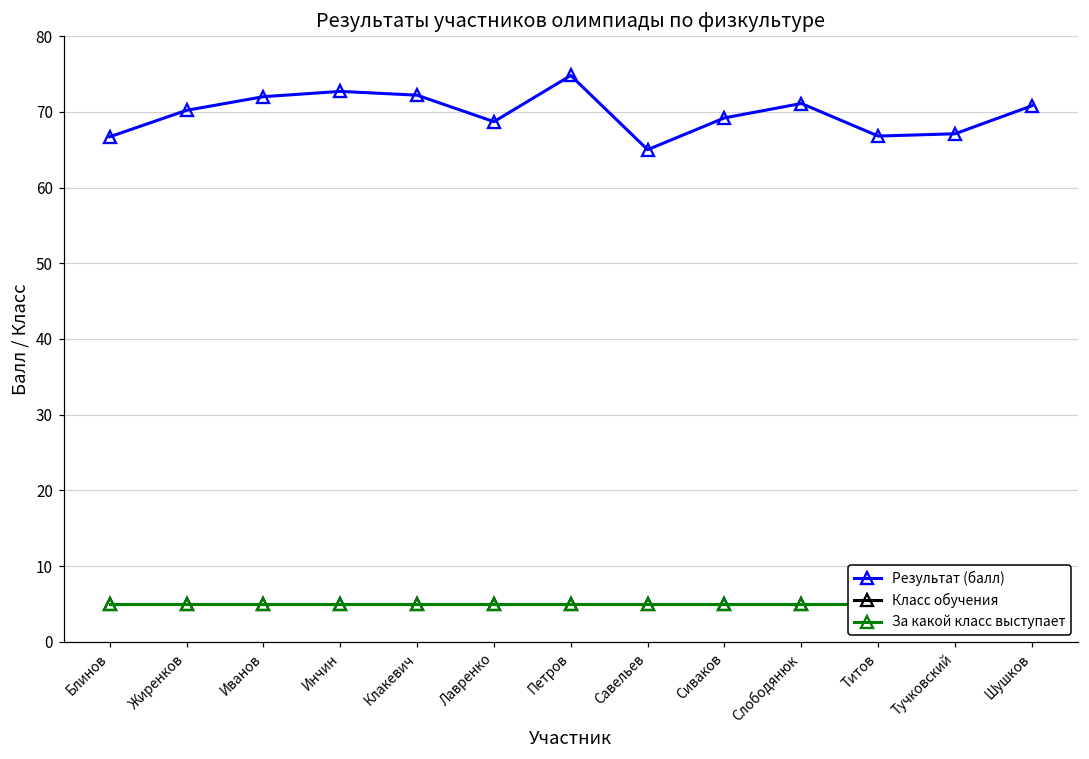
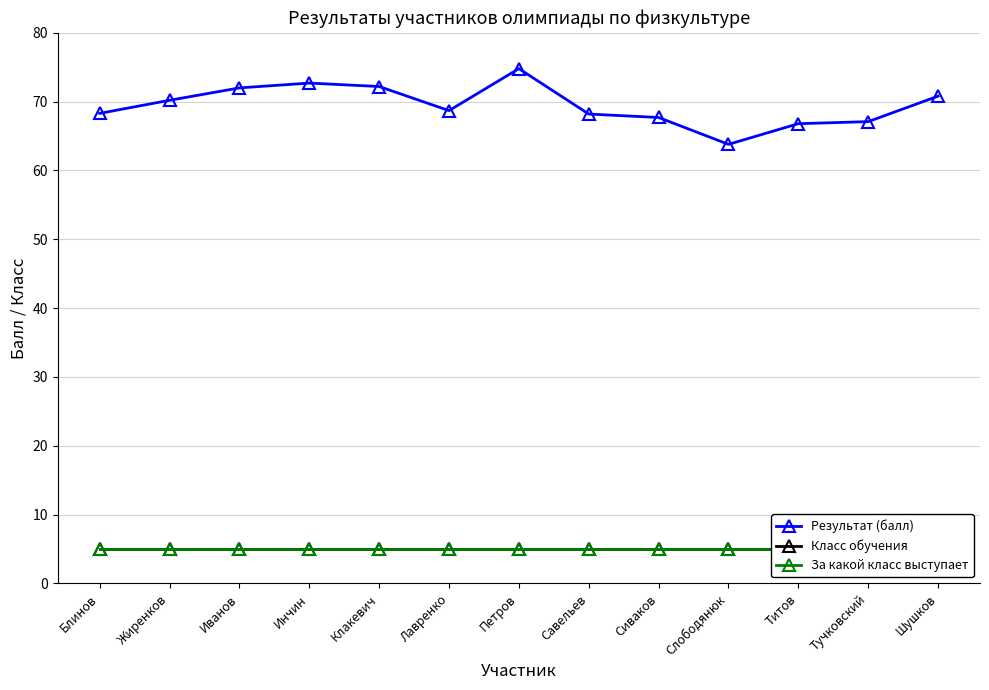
Результат (балл), Блинов: 67 -> 68
Результат (балл), Савельев: 65 -> 68
Результат (балл), Сиваков: 69 -> 68
Результат (балл), Слободянюк: 71 -> 64
